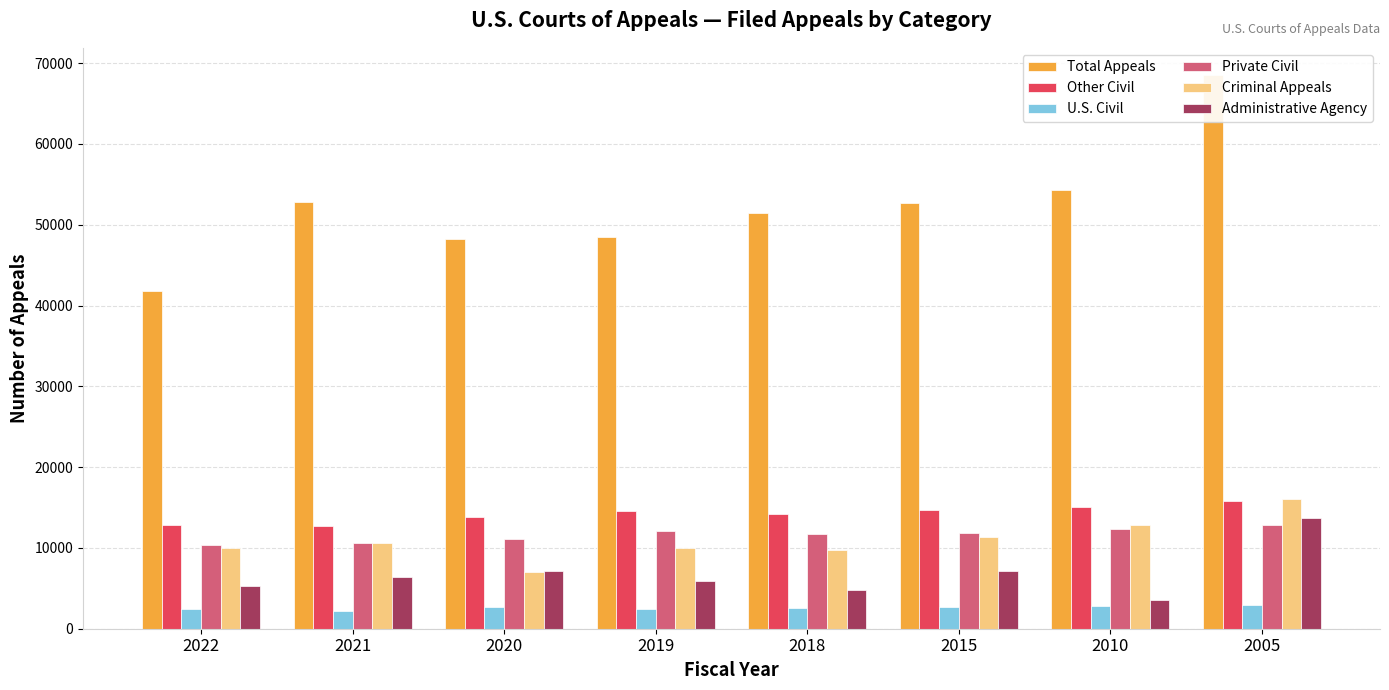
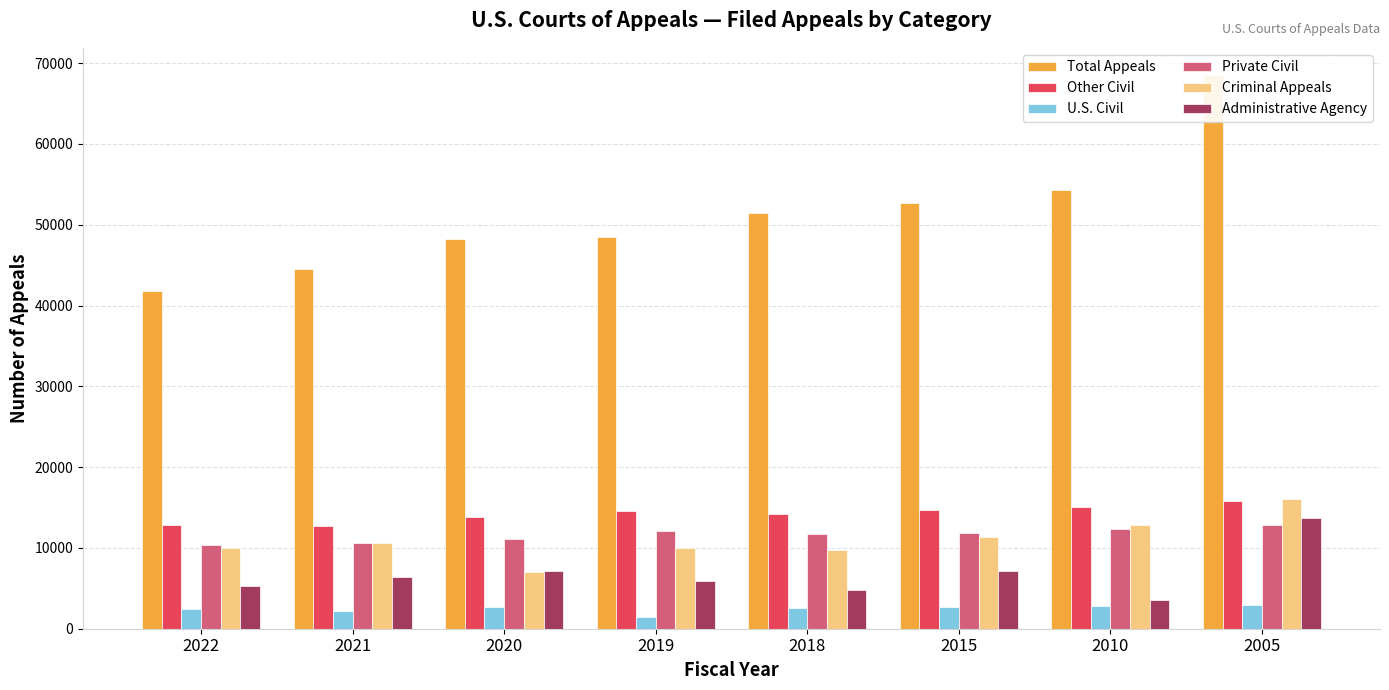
Total Appeals, 2021: 53000 -> 45000
U.S. Civil, 2019: 2000 -> 1000
